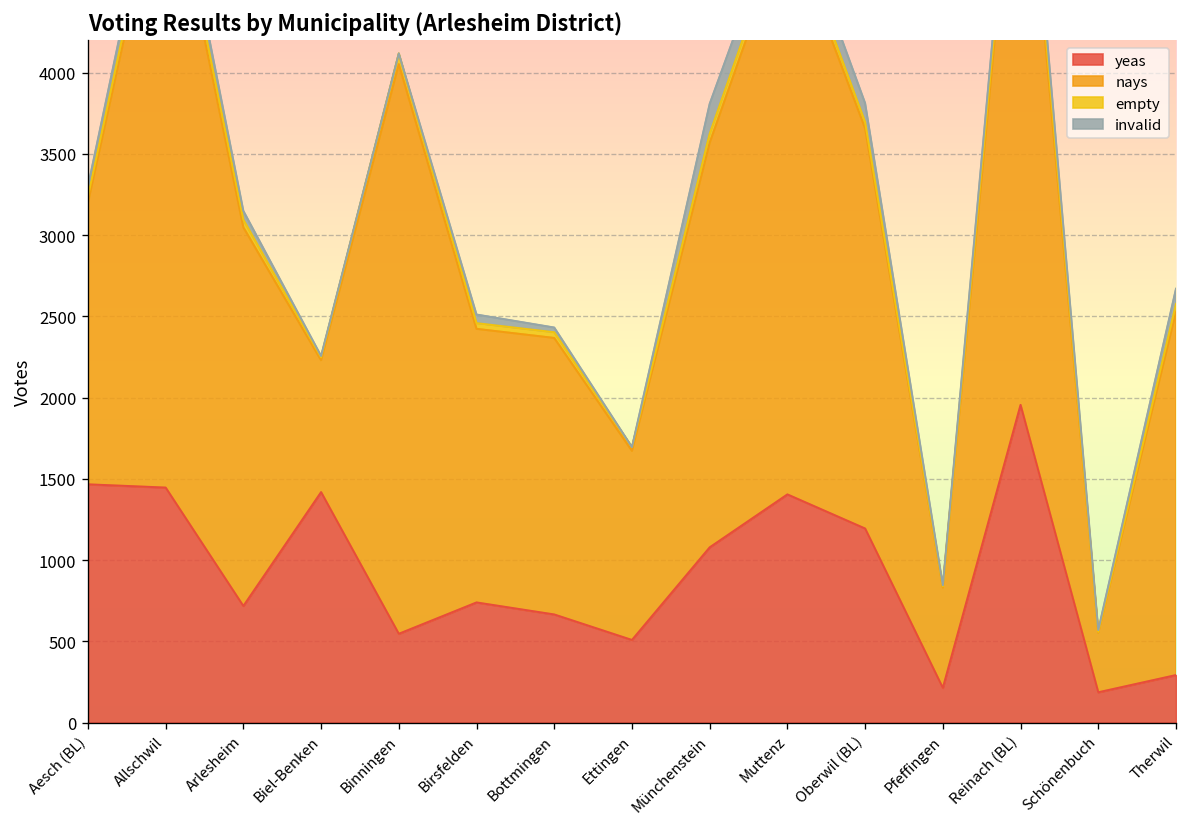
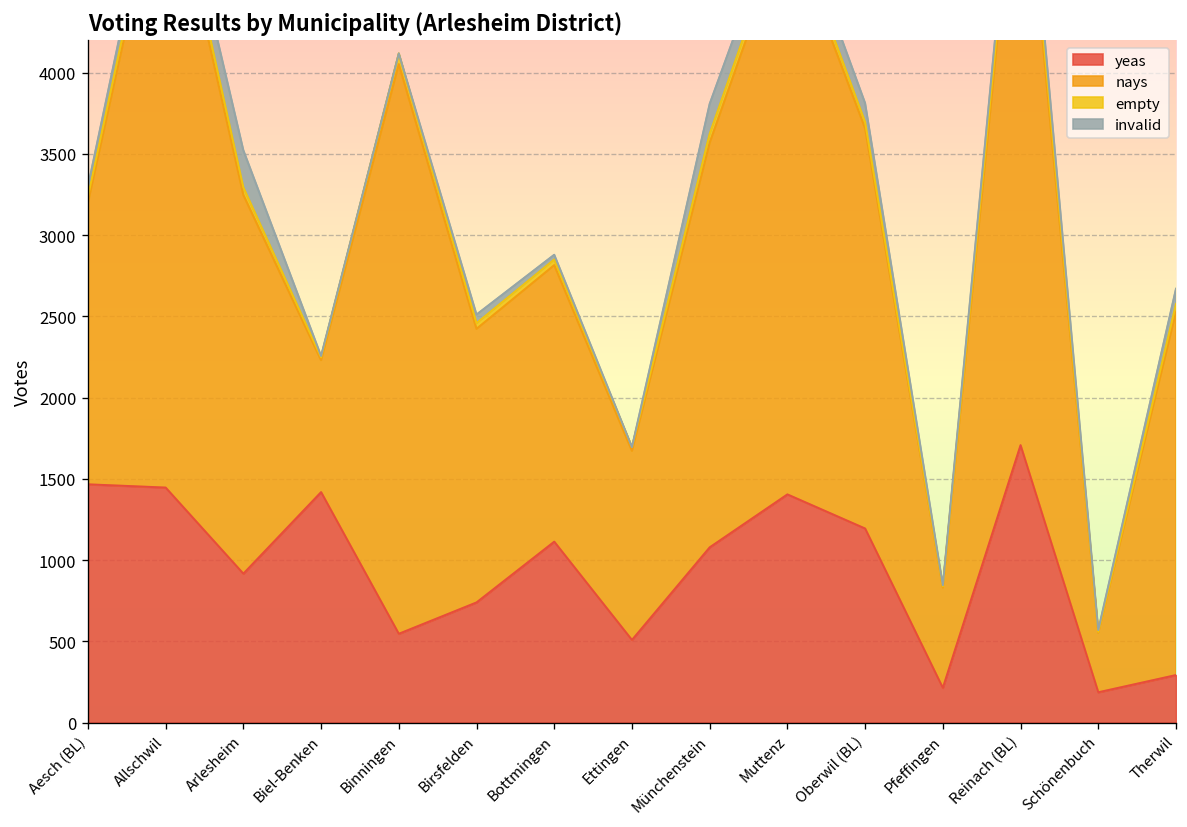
yeas, Arlesheim: 720 -> 920
invalid, Arlesheim: 50 -> 230
yeas, Bottmingen: 670 -> 1110
yeas, Reinach (BL): 1960 -> 1710
